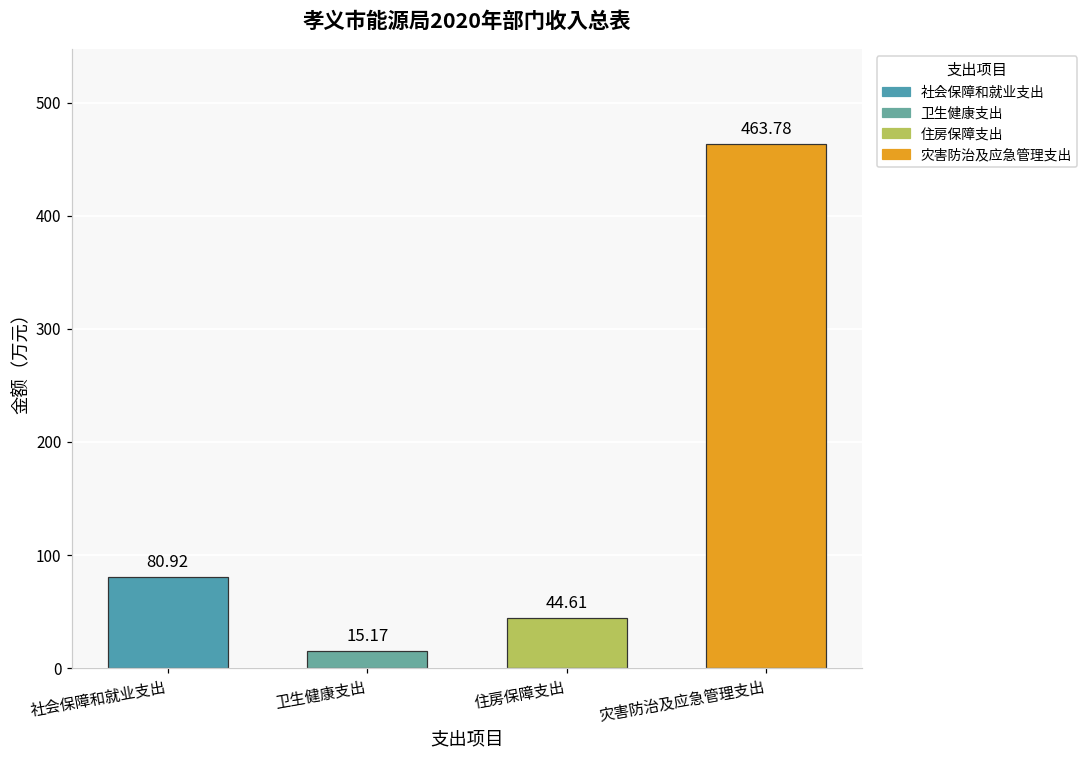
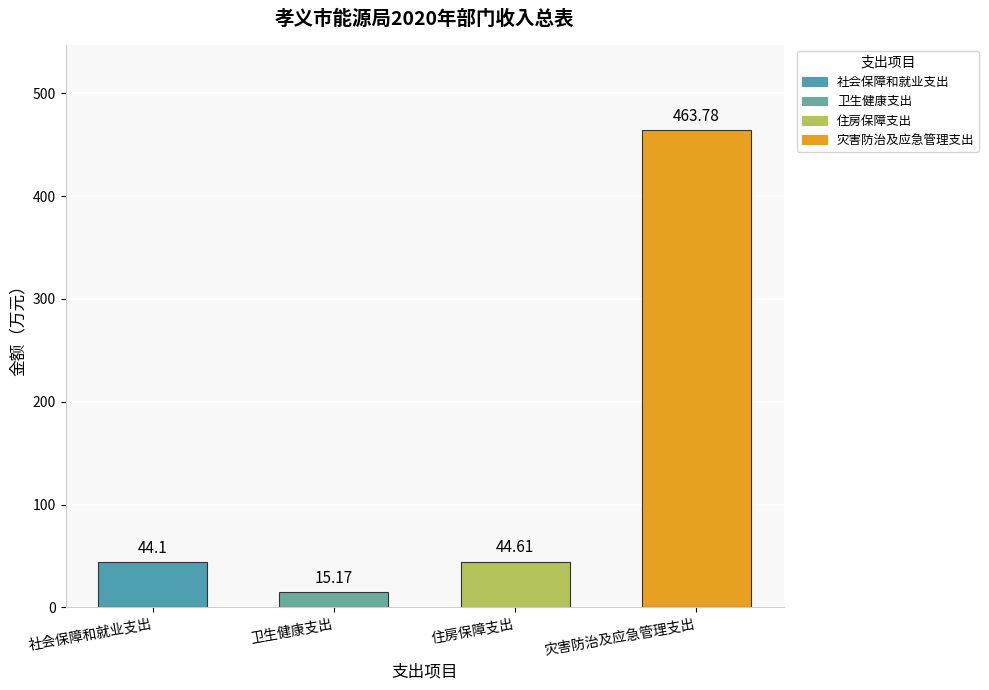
社会保障和就业支出: 80.92 -> 44.1
